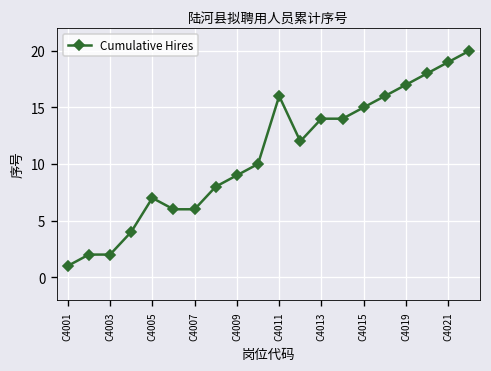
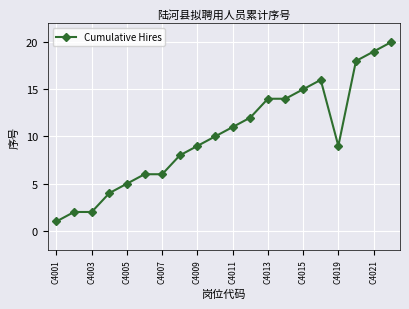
C4005: 7 -> 5
C4011: 16 -> 11
C4019: 17 -> 9
